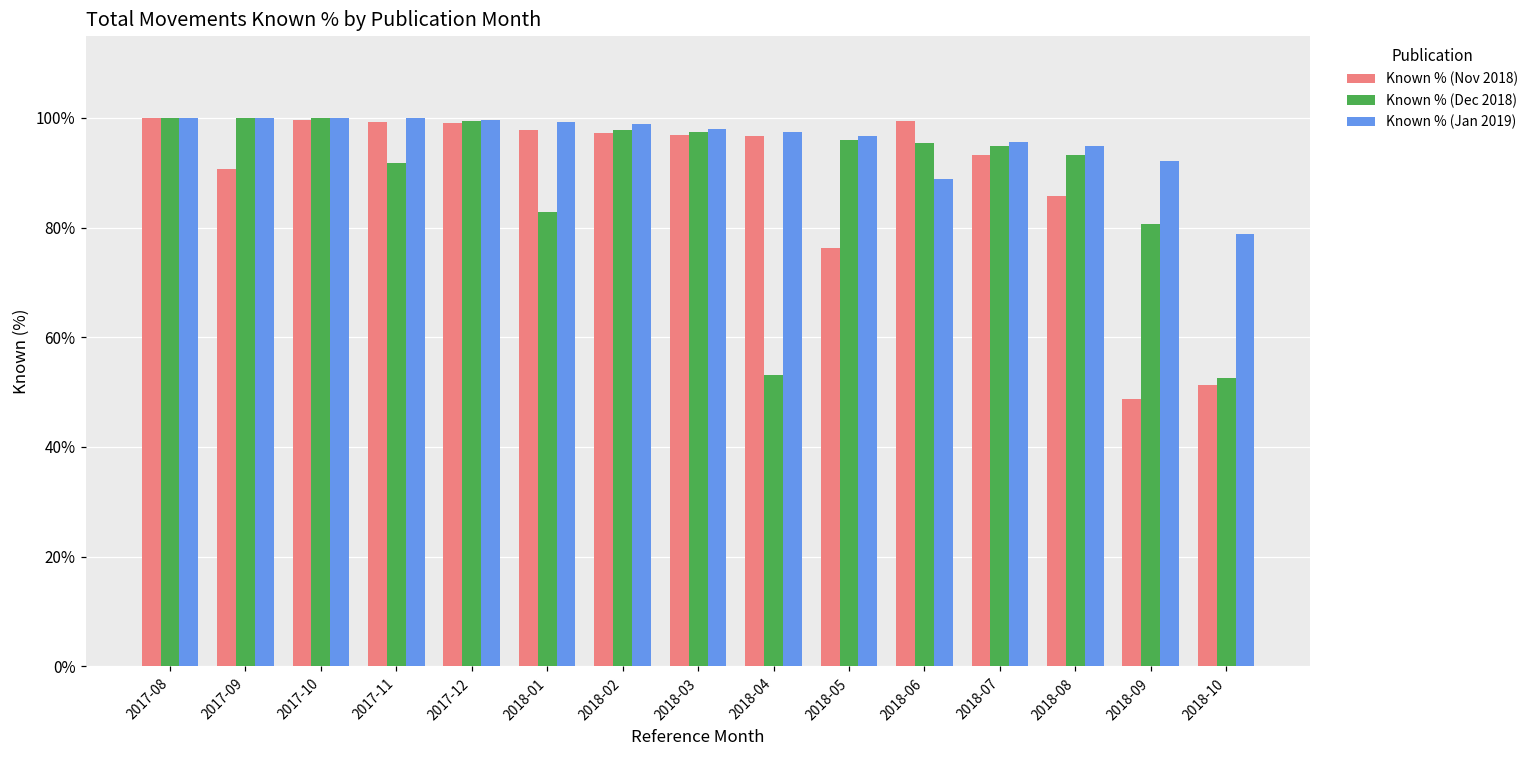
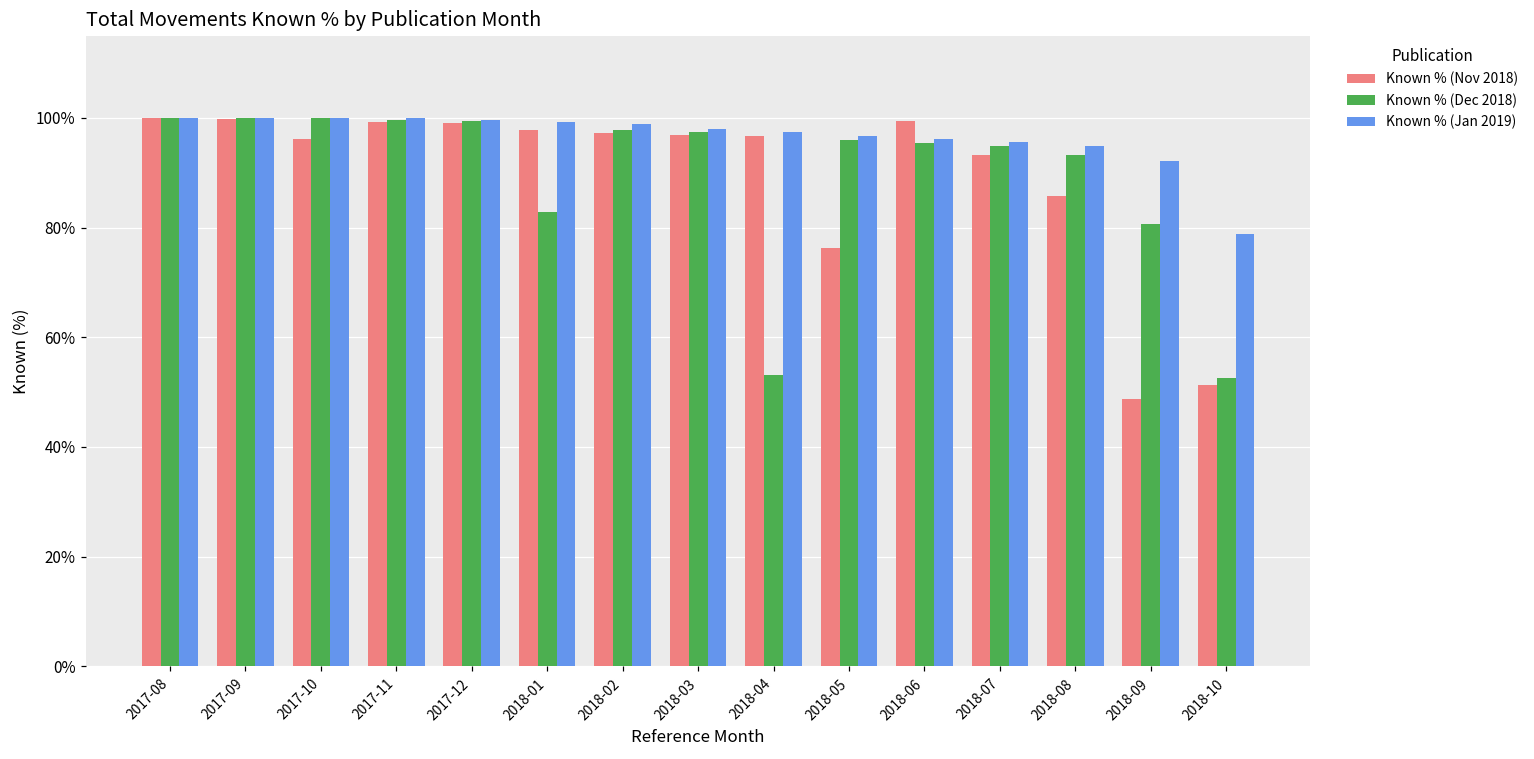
Known % (Nov 2018), 2017-09: 91% -> 100%
Known % (Nov 2018), 2017-10: 100% -> 96%
Known % (Dec 2018), 2017-11: 92% -> 100%
Known % (Jan 2019), 2018-06: 89% -> 96%
